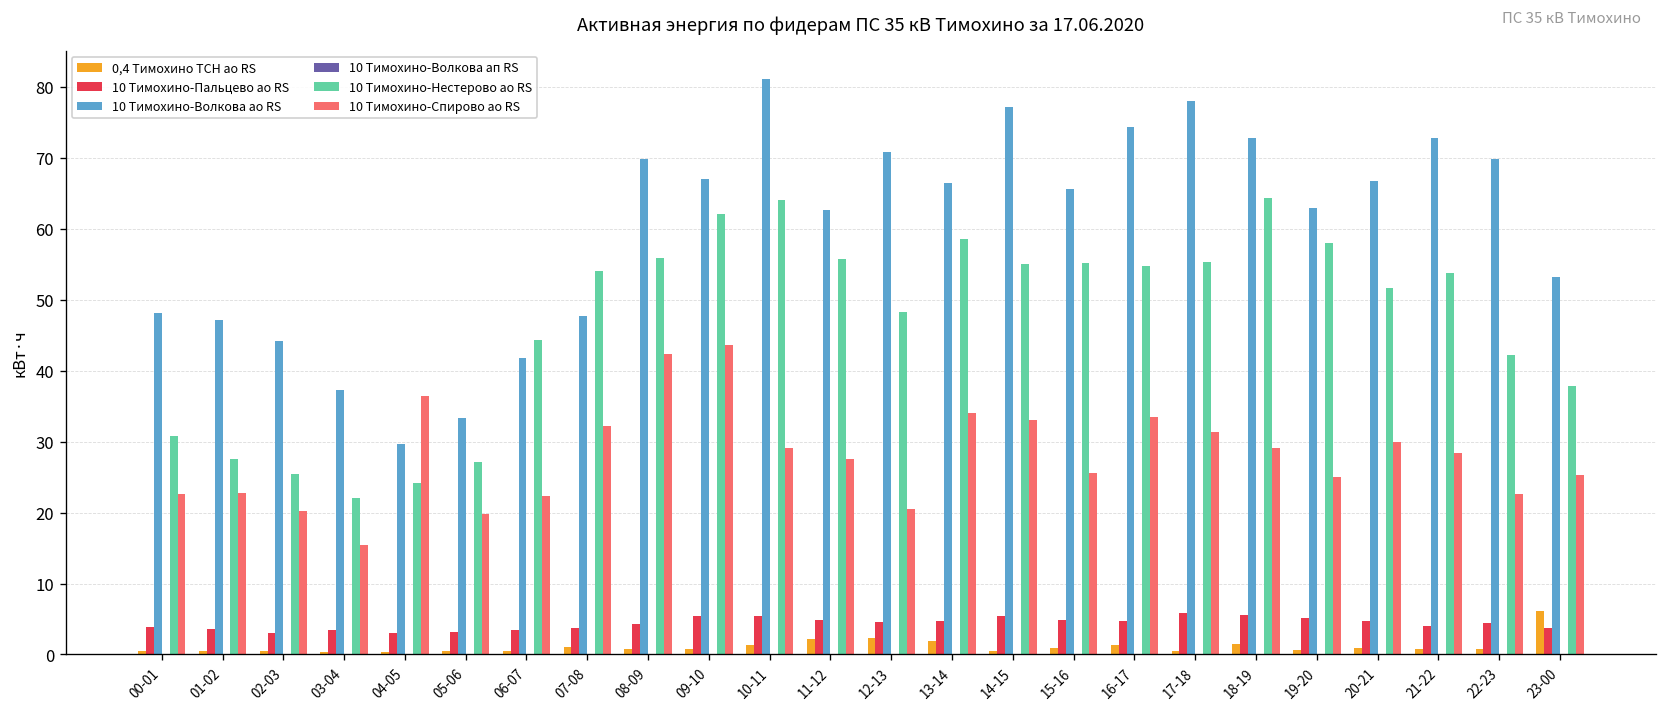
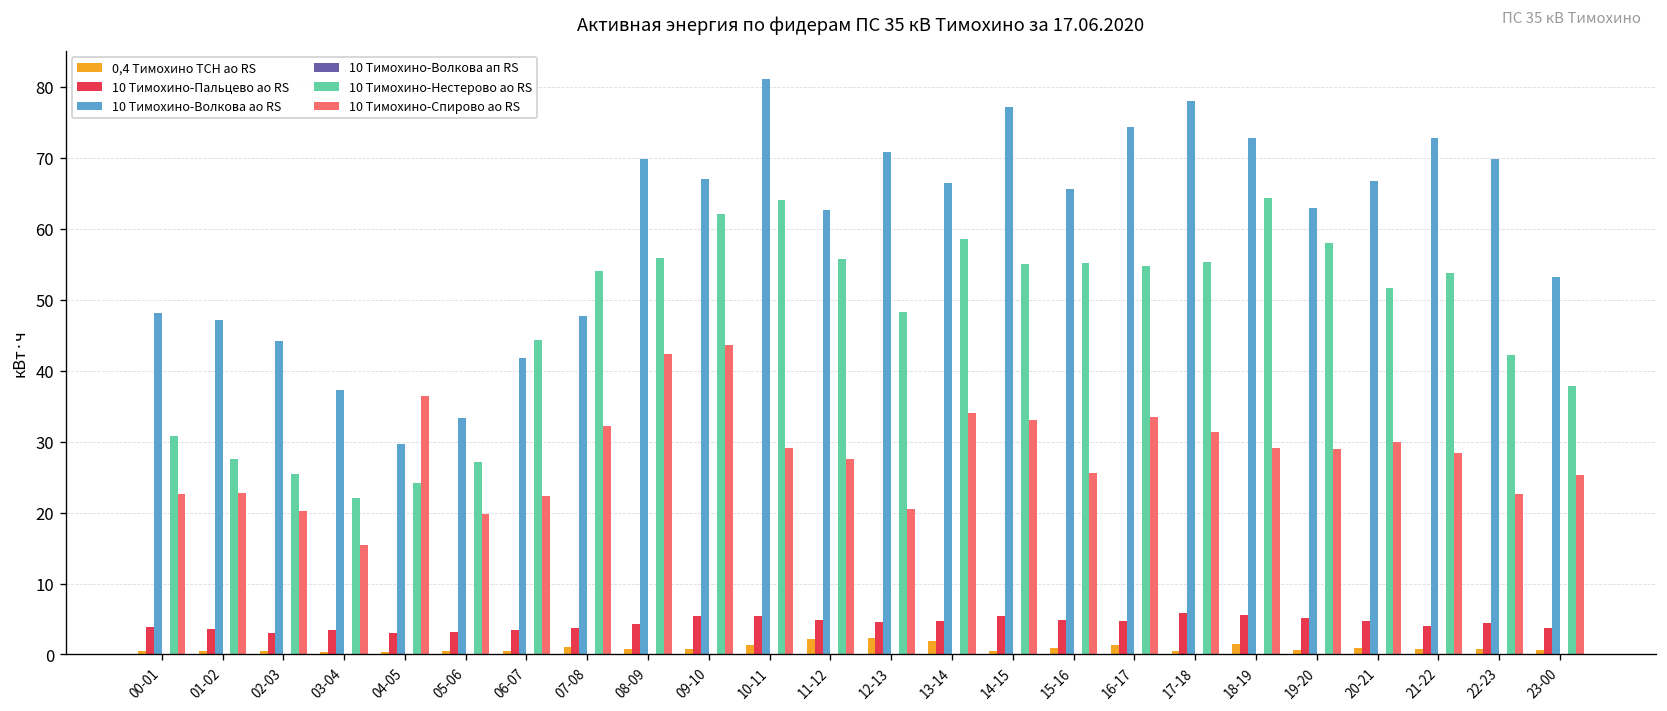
10 Тимохино-Спирово ао RS, 19-20: 25 -> 29
0,4 Тимохино ТСН ао RS, 23-00: 6 -> 1
